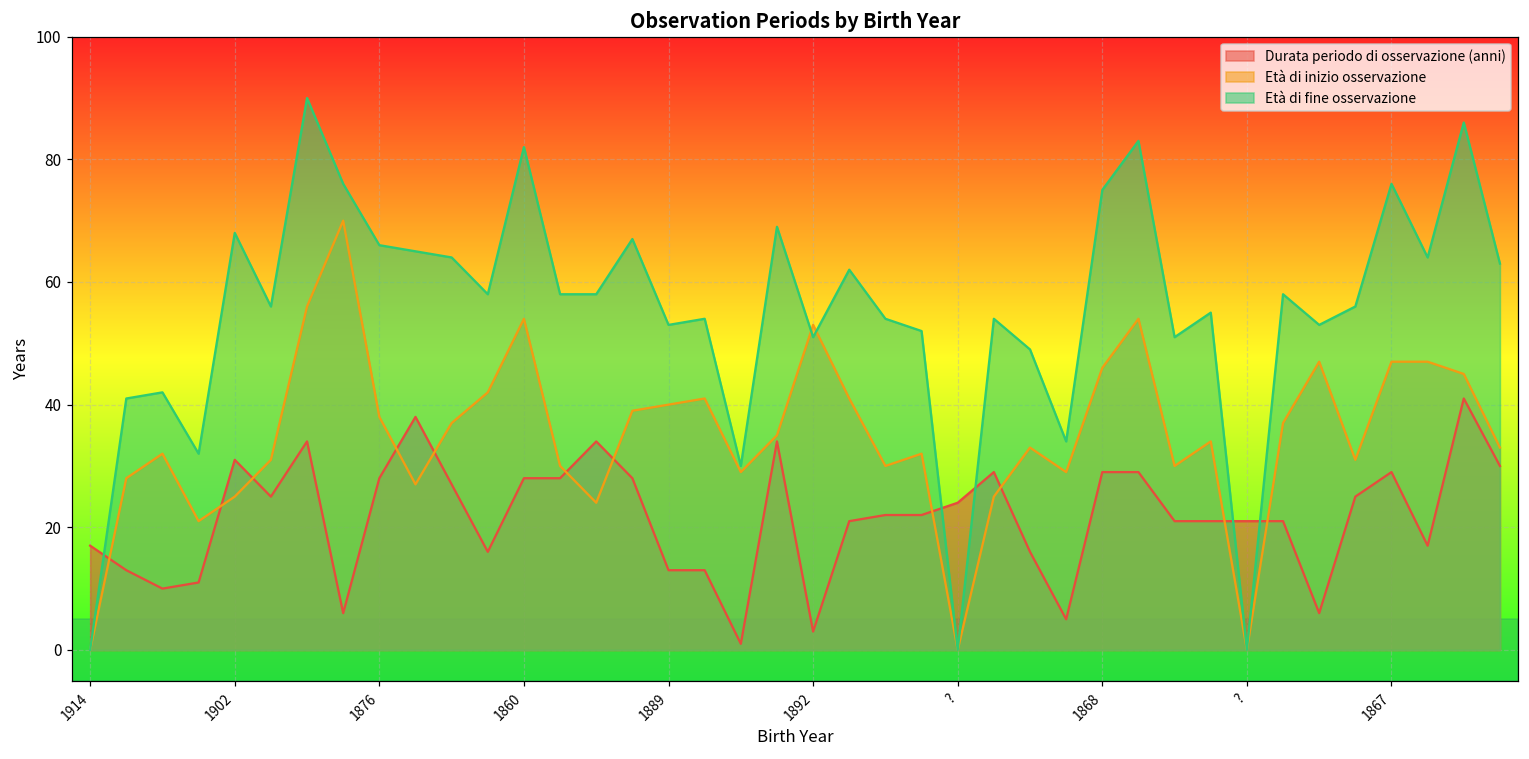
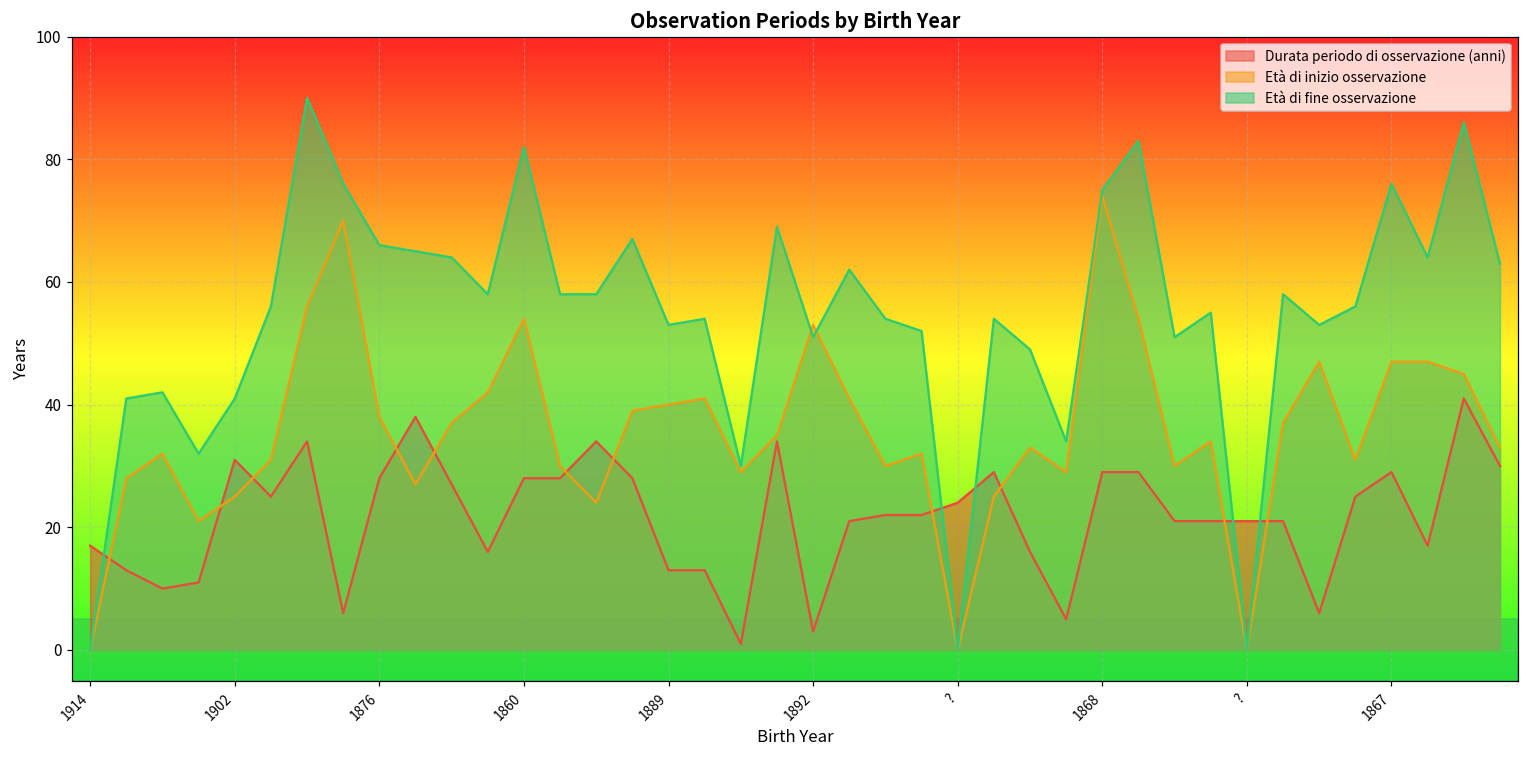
Età di fine osservazione, 1902: 68 -> 41
Età di inizio osservazione, 1868: 46 -> 74
